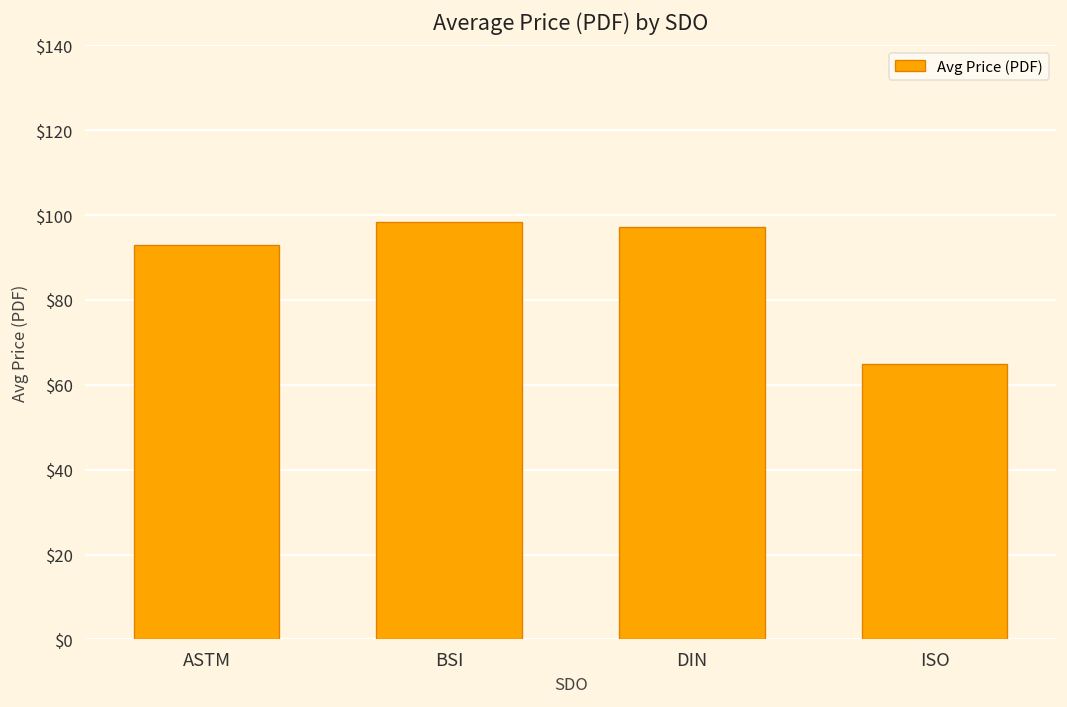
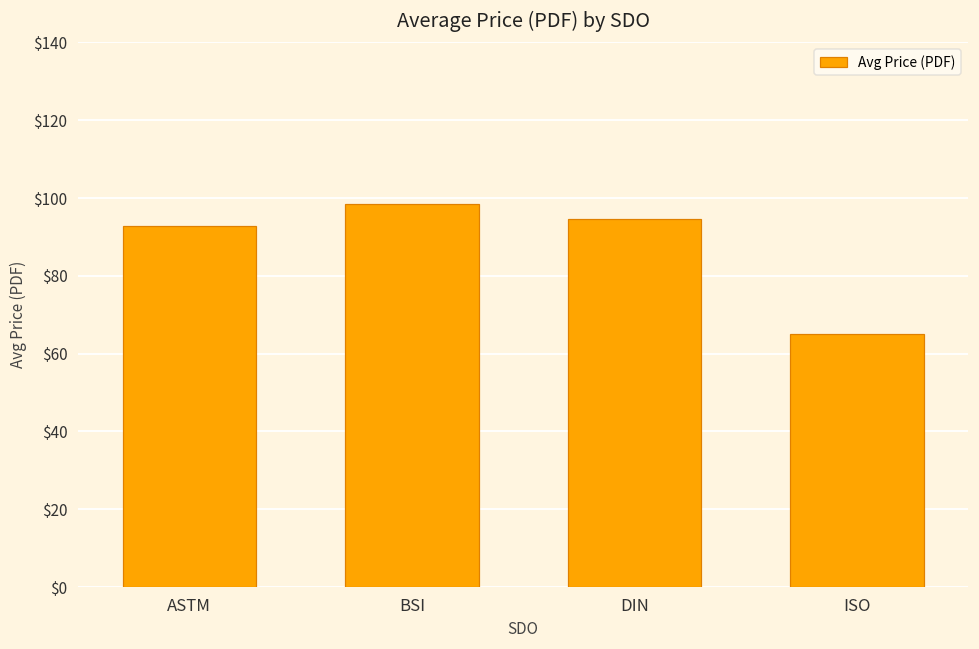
DIN: $97 -> $95
